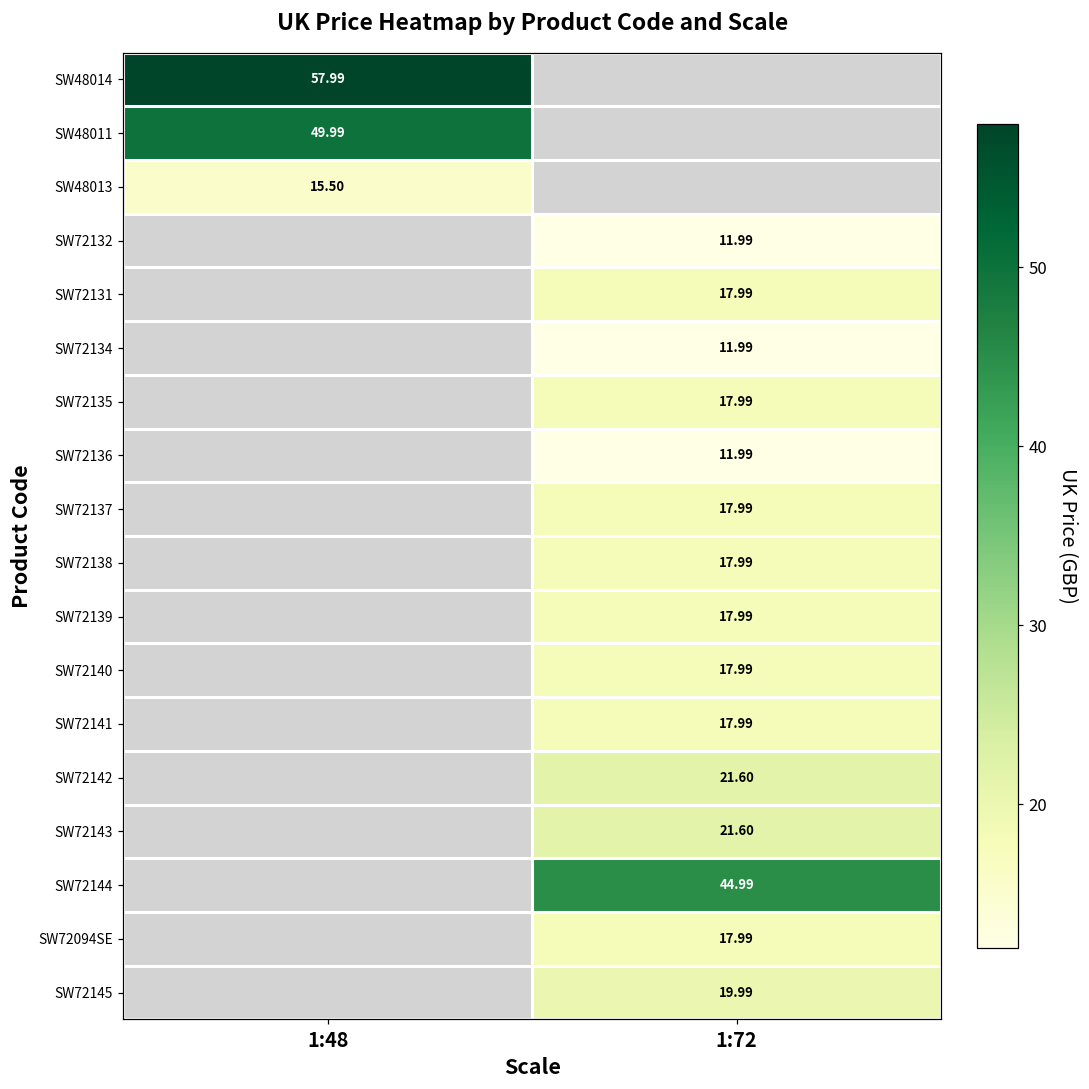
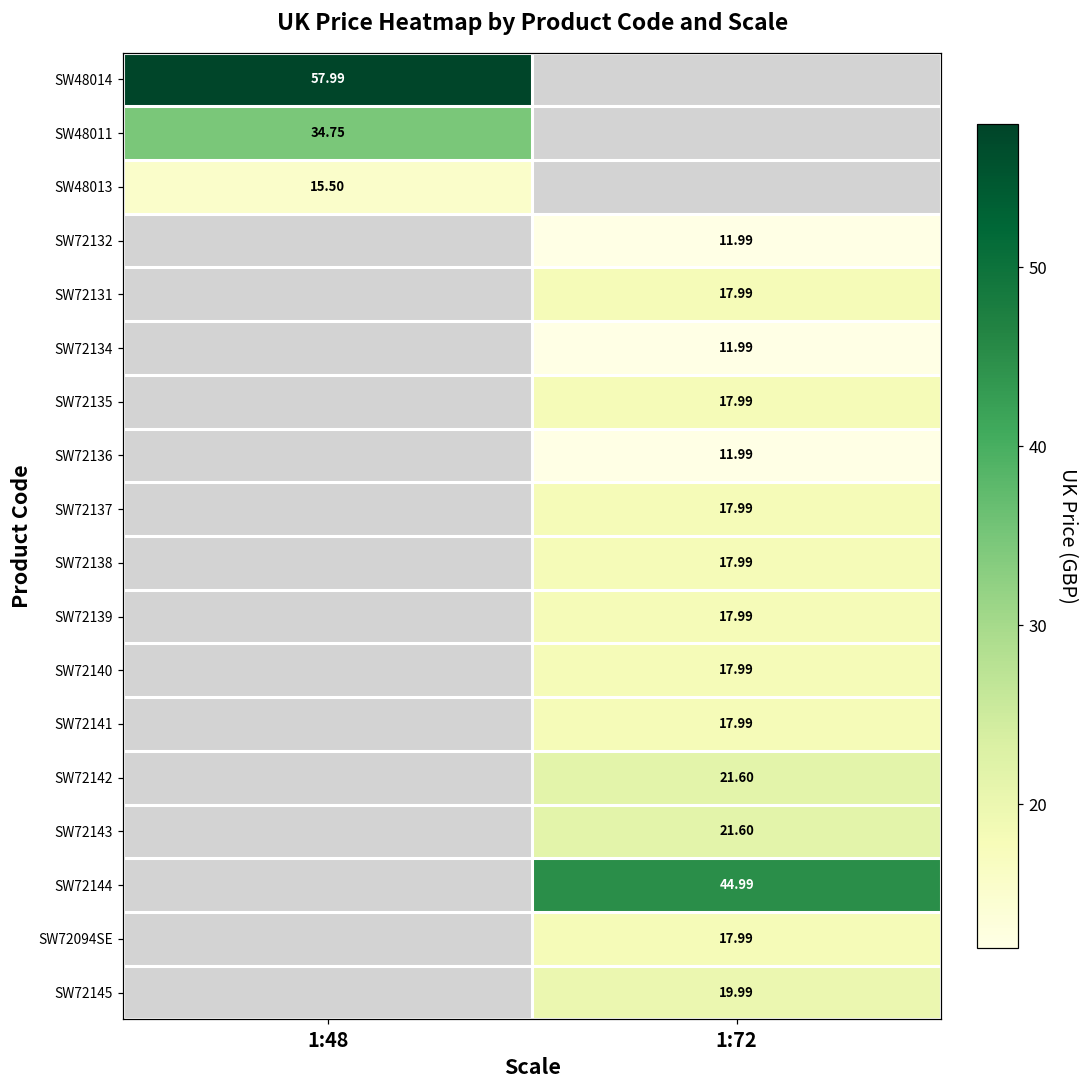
SW48011, 1:48: 49.99 -> 34.75
